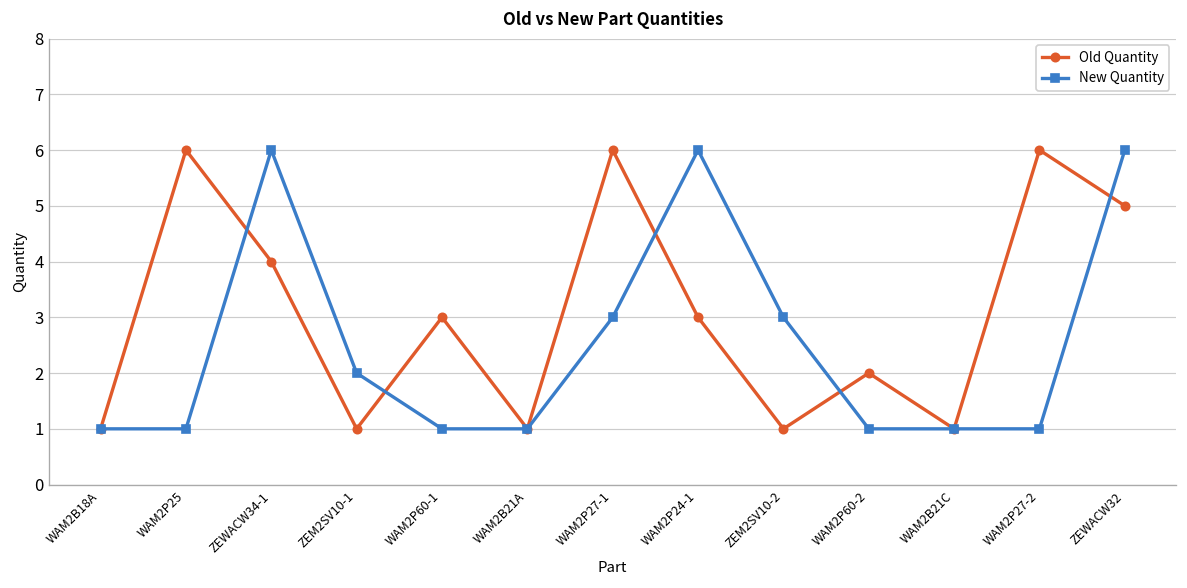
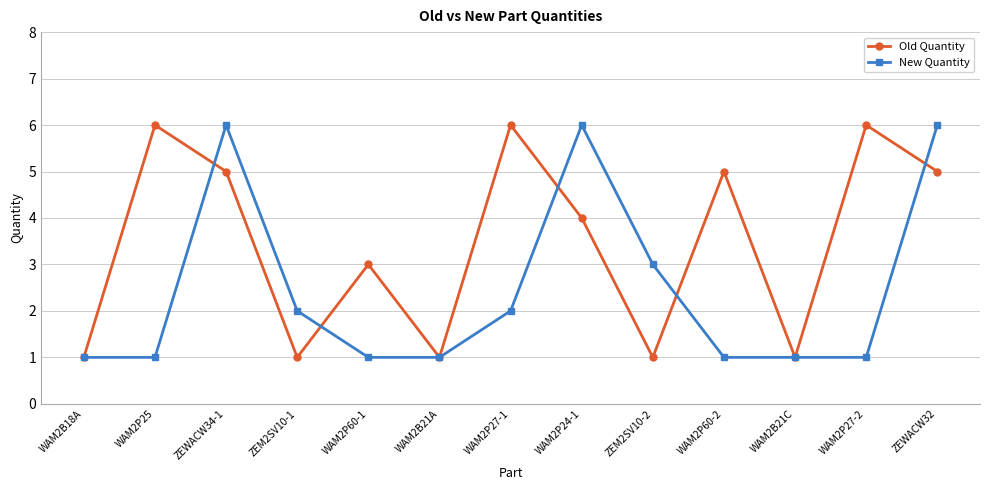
Old Quantity, ZEWACW34-1: 4 -> 5
New Quantity, WAM2P27-1: 3 -> 2
Old Quantity, WAM2P24-1: 3 -> 4
Old Quantity, WAM2P60-2: 2 -> 5
